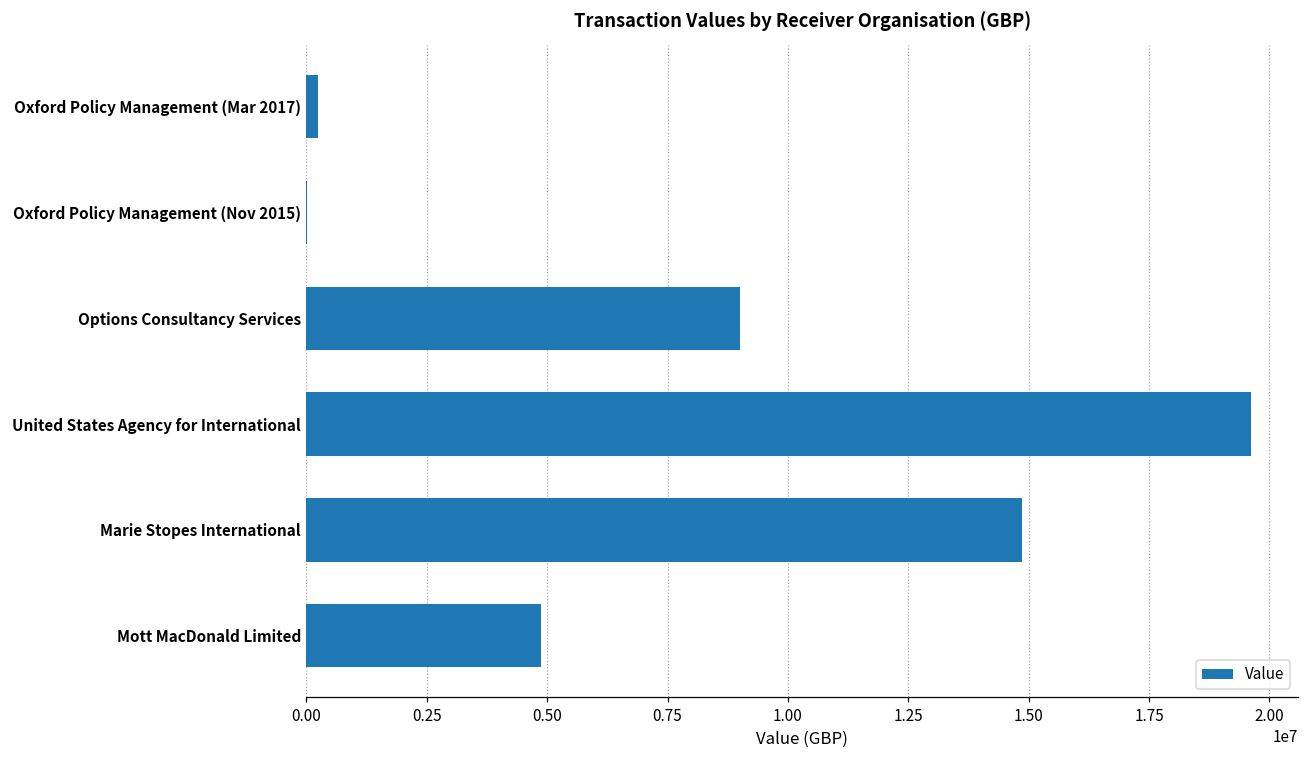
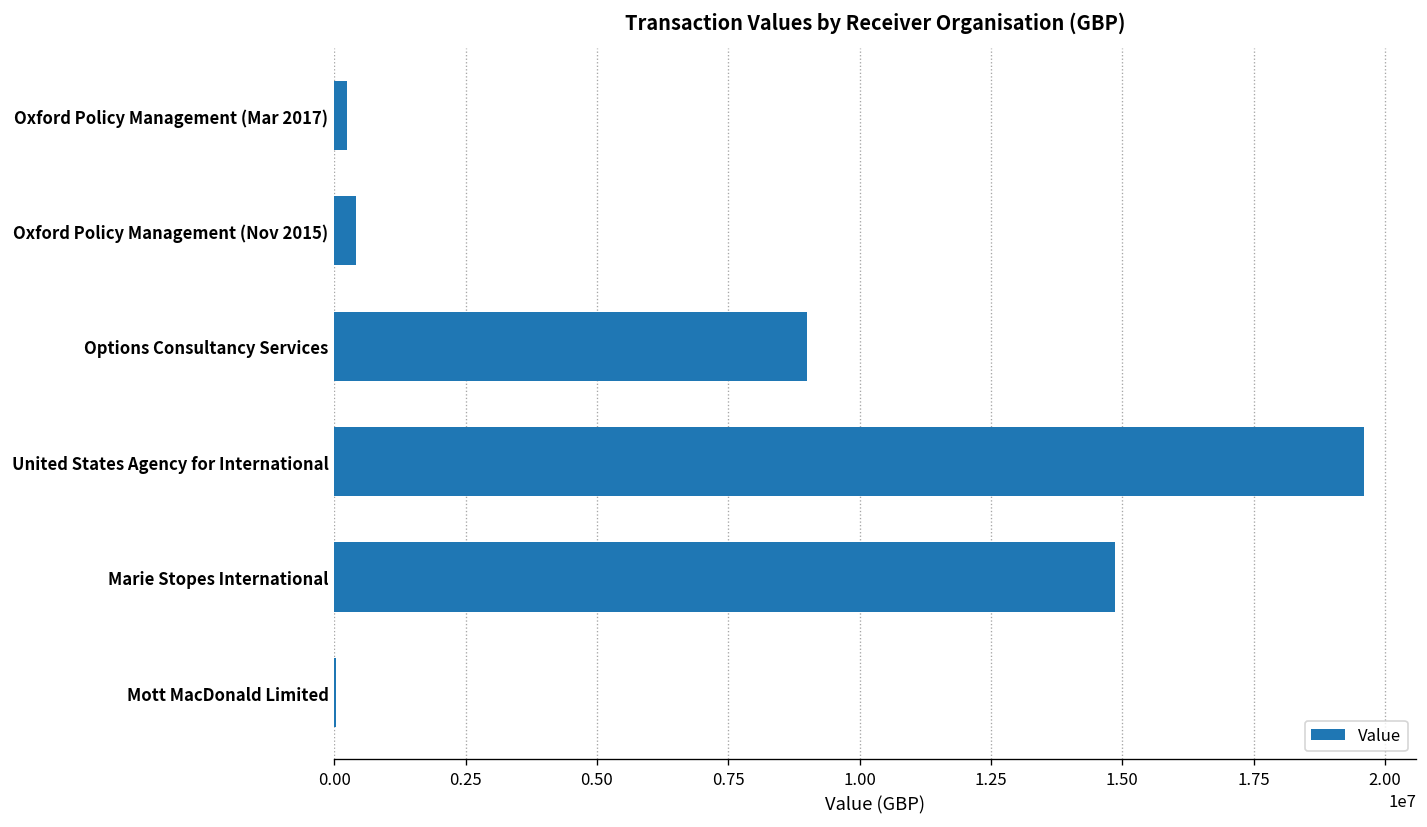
Oxford Policy Management (Nov 2015): 0 -> 400000
Mott MacDonald Limited: 4900000 -> 0
